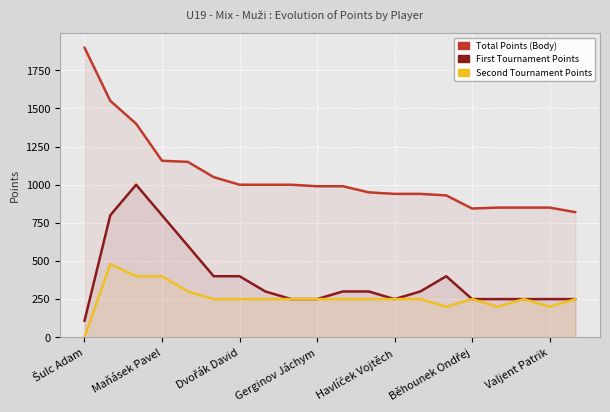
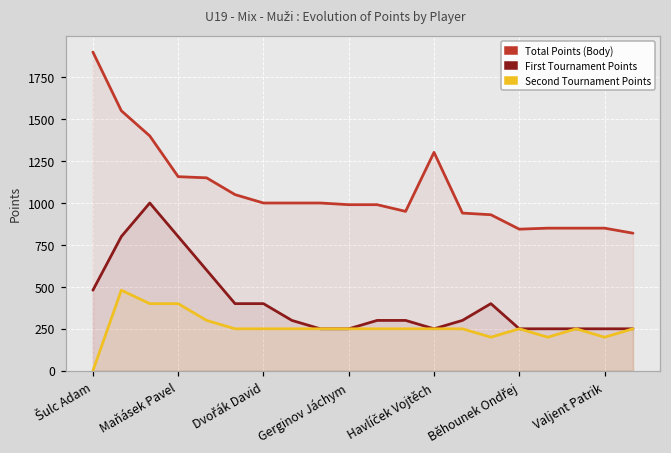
First Tournament Points, Šulc Adam: 110 -> 480
Total Points (Body), Havlíček Vojtěch: 940 -> 1300
